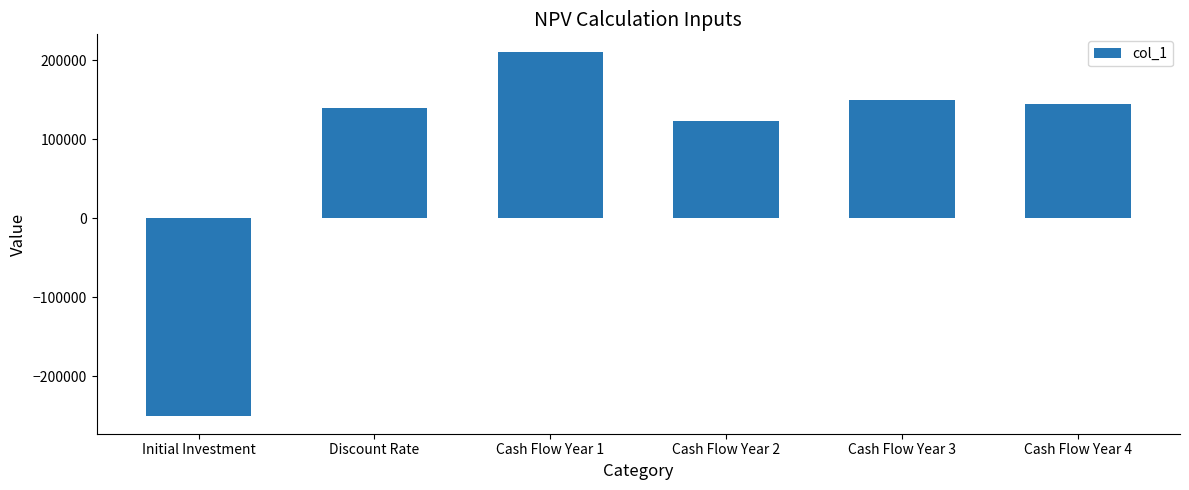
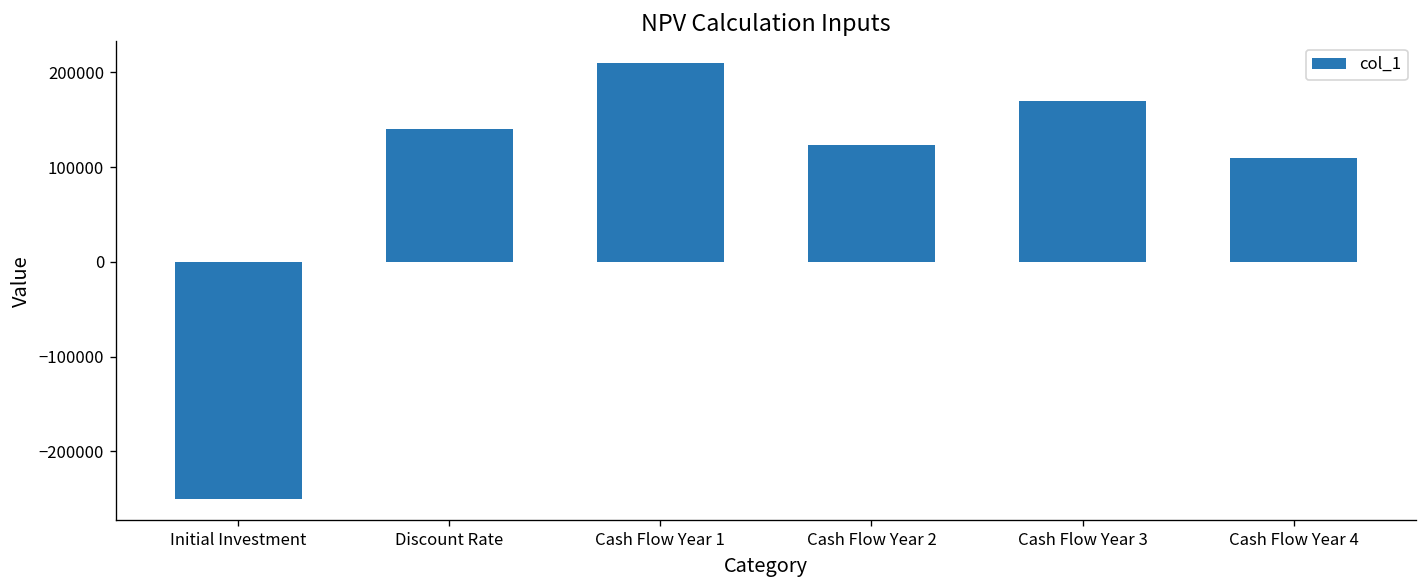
Cash Flow Year 3: 150000 -> 170000
Cash Flow Year 4: 140000 -> 110000
